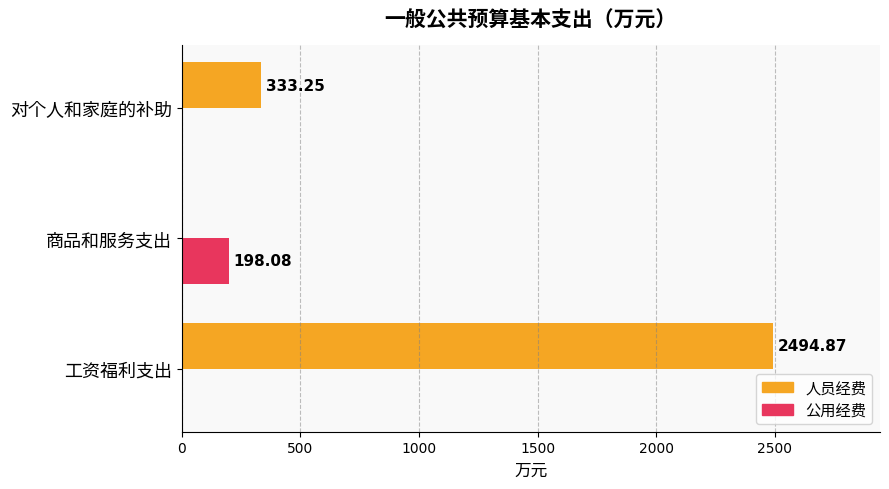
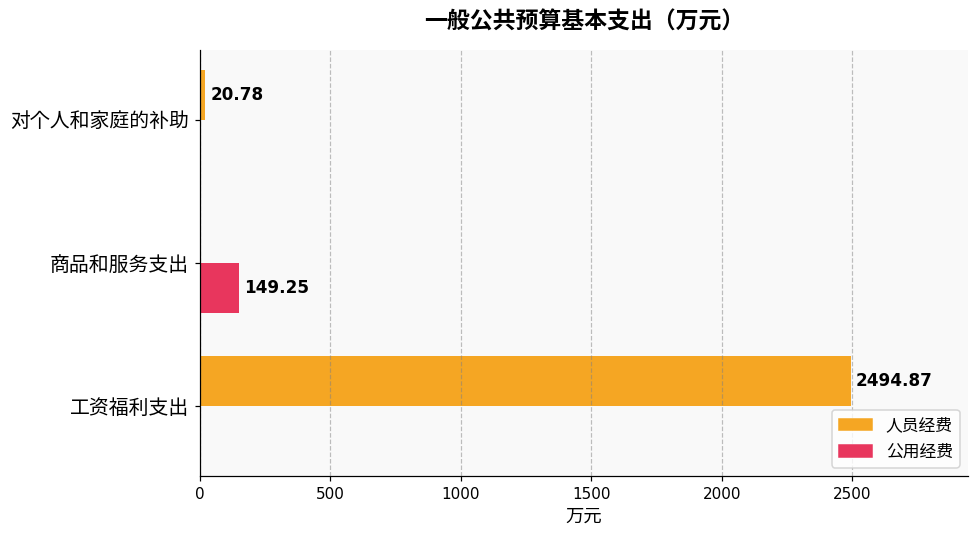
人员经费, 对个人和家庭的补助: 333.25 -> 20.78
公用经费, 商品和服务支出: 198.08 -> 149.25
